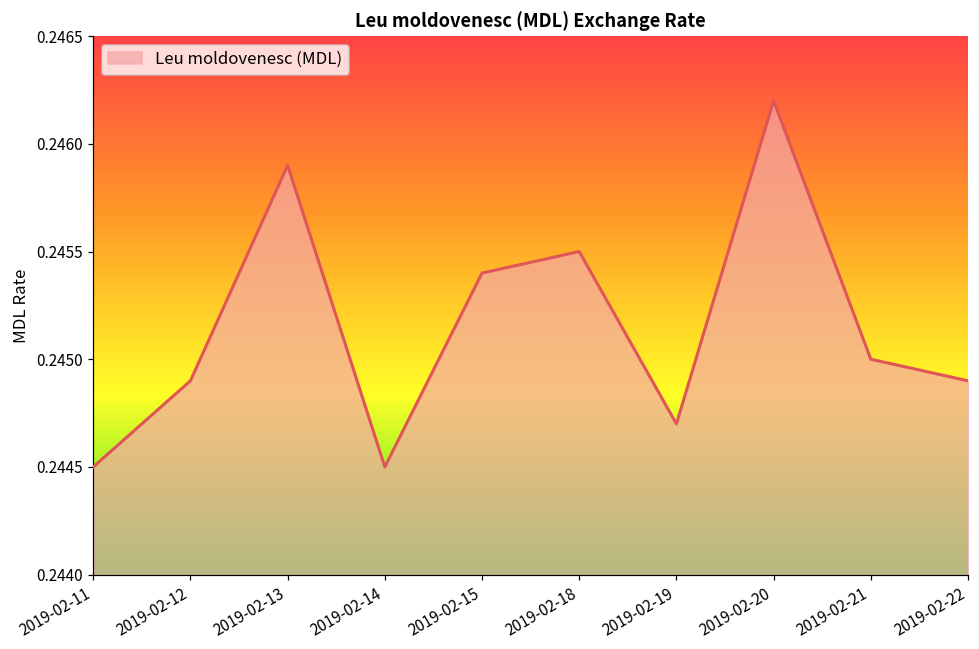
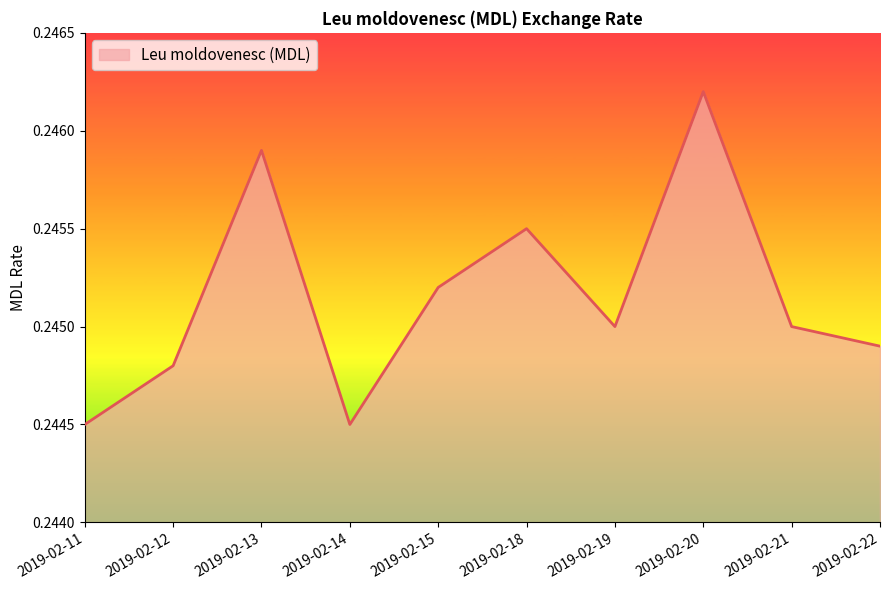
2019-02-12: 0.2449 -> 0.2448
2019-02-15: 0.2454 -> 0.2452
2019-02-19: 0.2447 -> 0.2450
